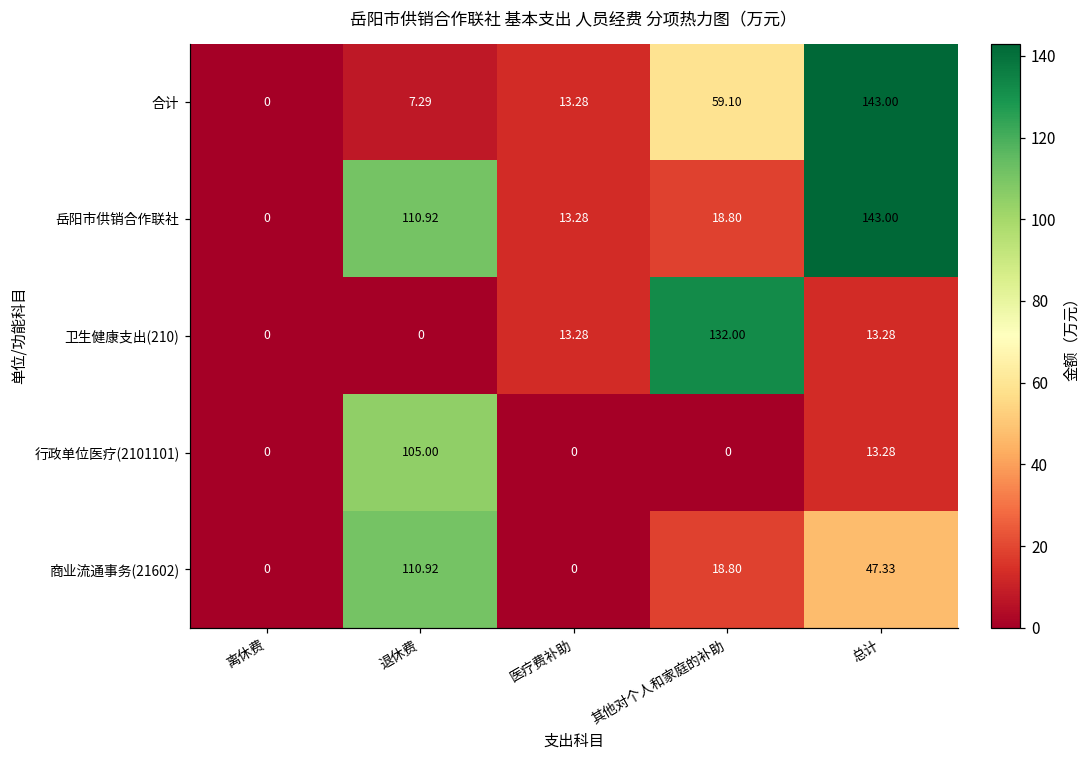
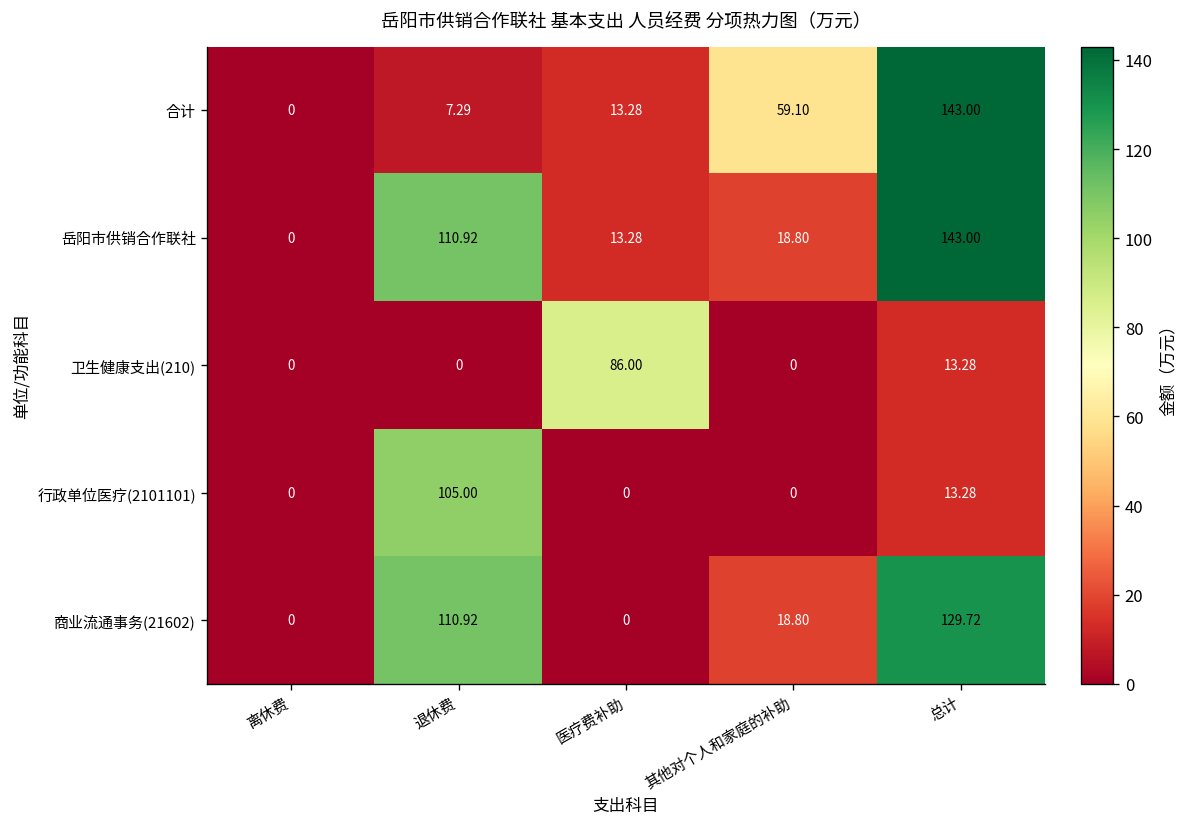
卫生健康支出(210), 医疗费补助: 13.28 -> 86.00
卫生健康支出(210), 其他对个人和家庭的补助: 132.00 -> 0
商业流通事务(21602), 总计: 47.33 -> 129.72
